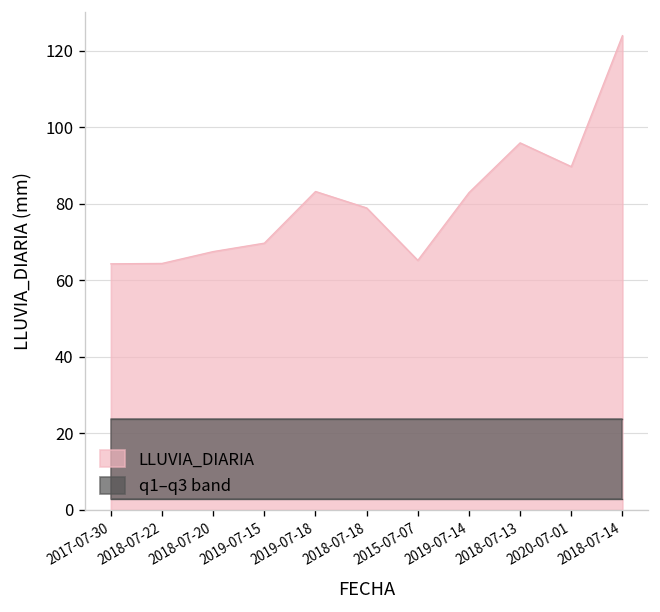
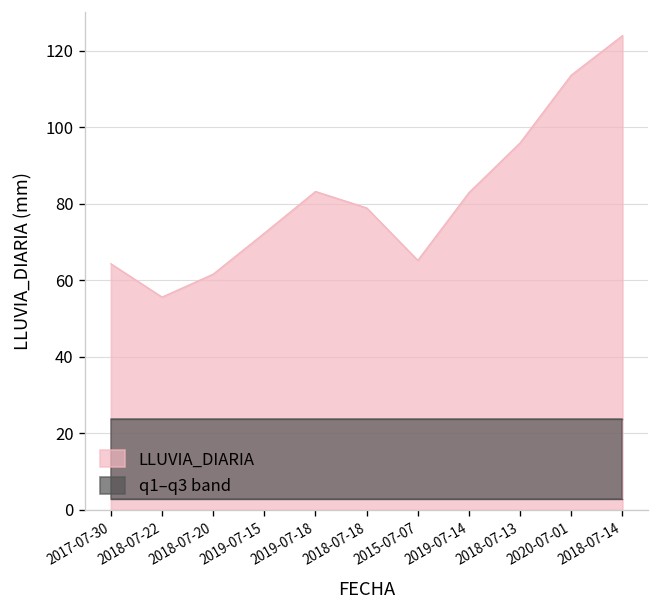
LLUVIA_DIARIA, 2018-07-22: 64 -> 56
LLUVIA_DIARIA, 2018-07-20: 68 -> 62
LLUVIA_DIARIA, 2019-07-15: 70 -> 72
LLUVIA_DIARIA, 2020-07-01: 90 -> 114
